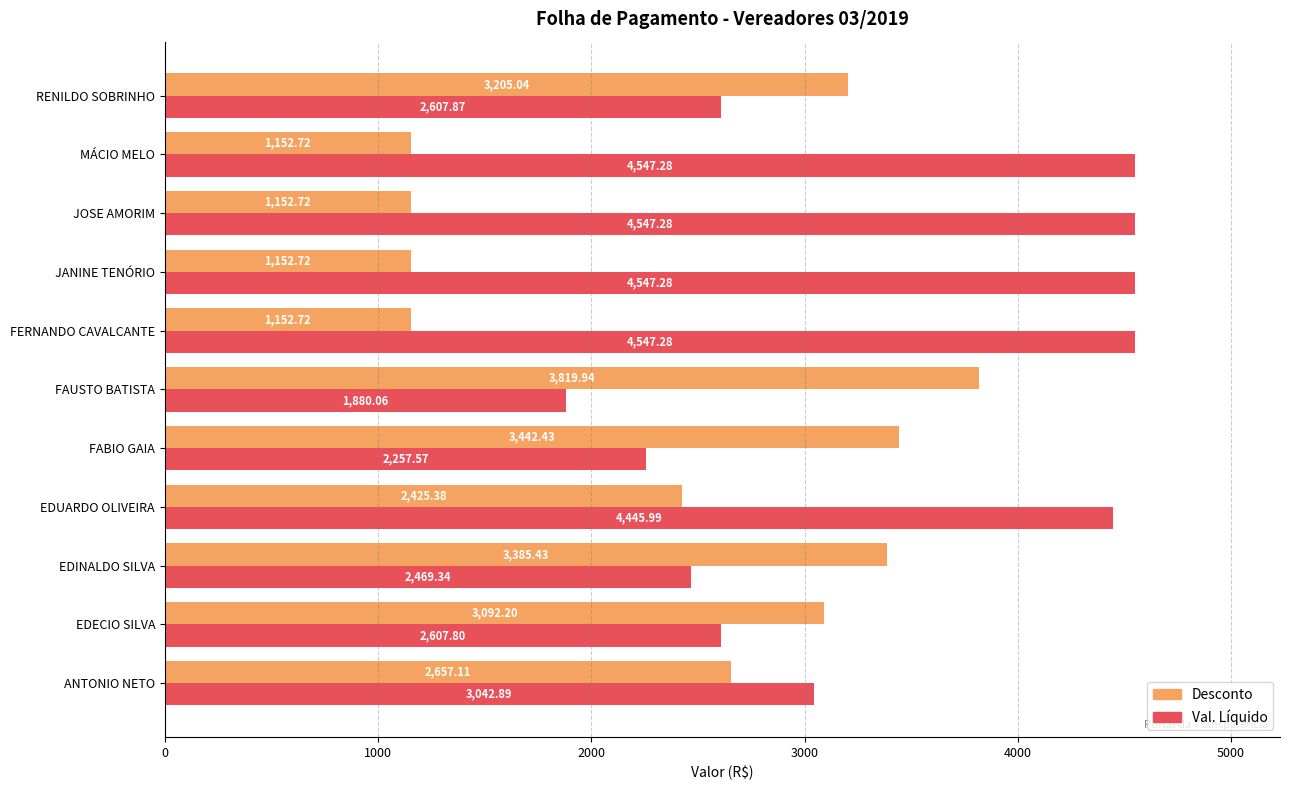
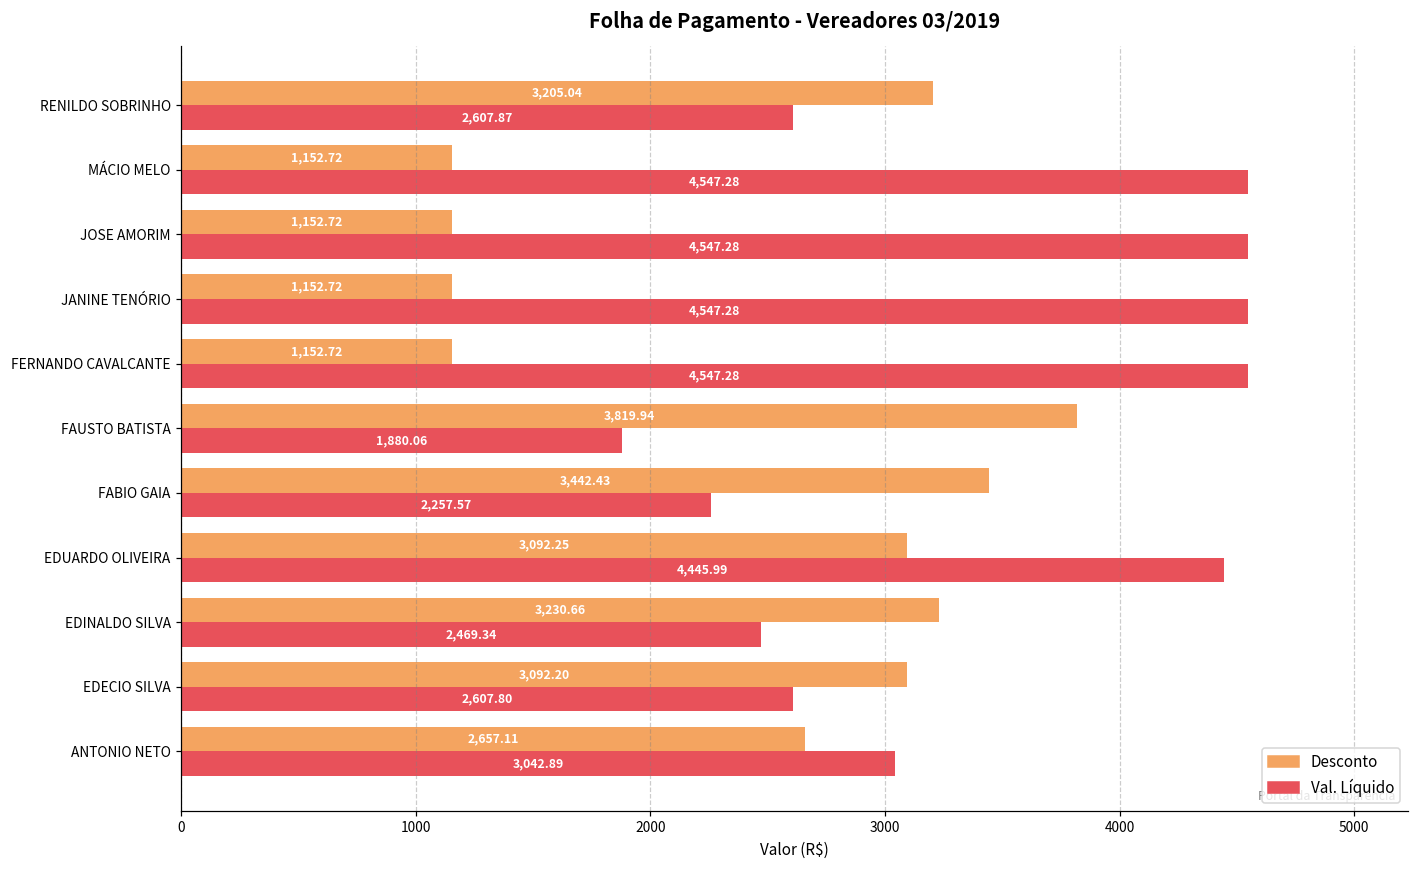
Desconto, EDUARDO OLIVEIRA: 2,425.38 -> 3,092.25
Desconto, EDINALDO SILVA: 3,385.43 -> 3,230.66
